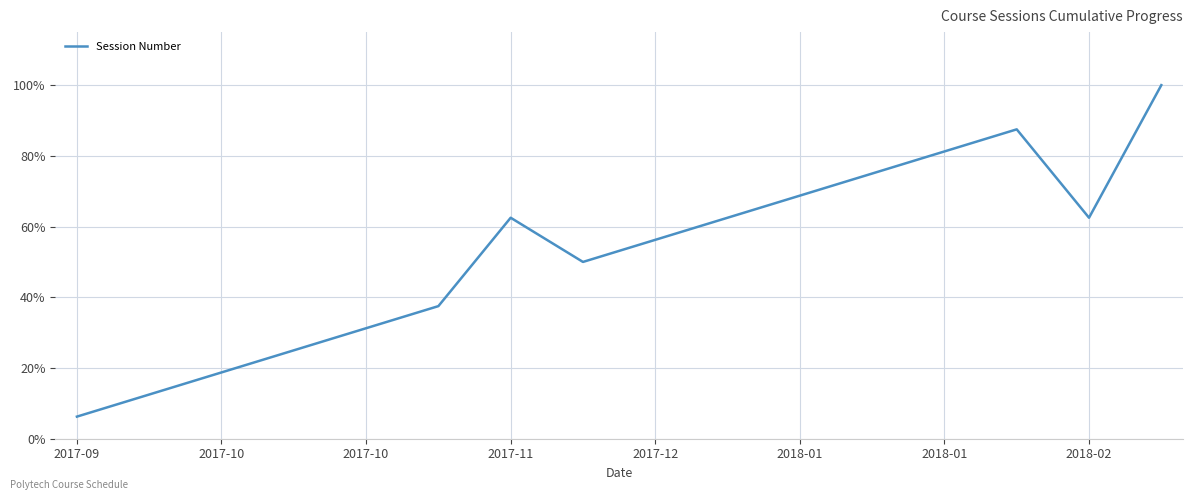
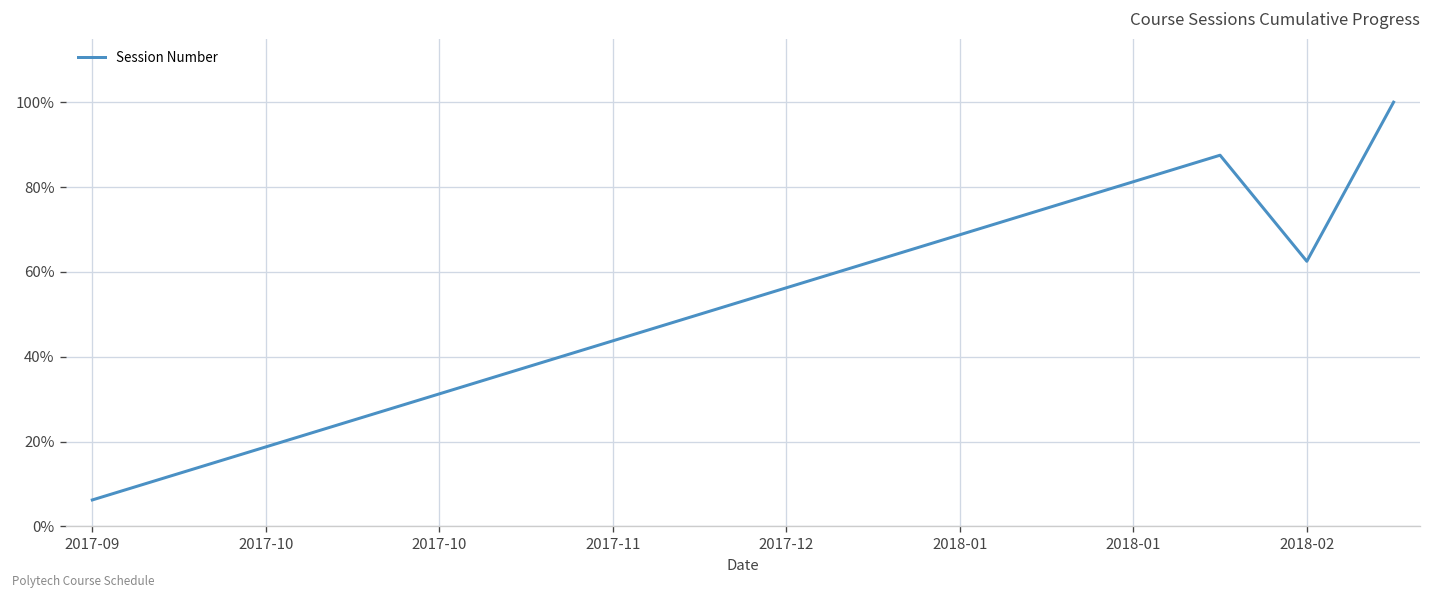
2017-11: 63% -> 44%
